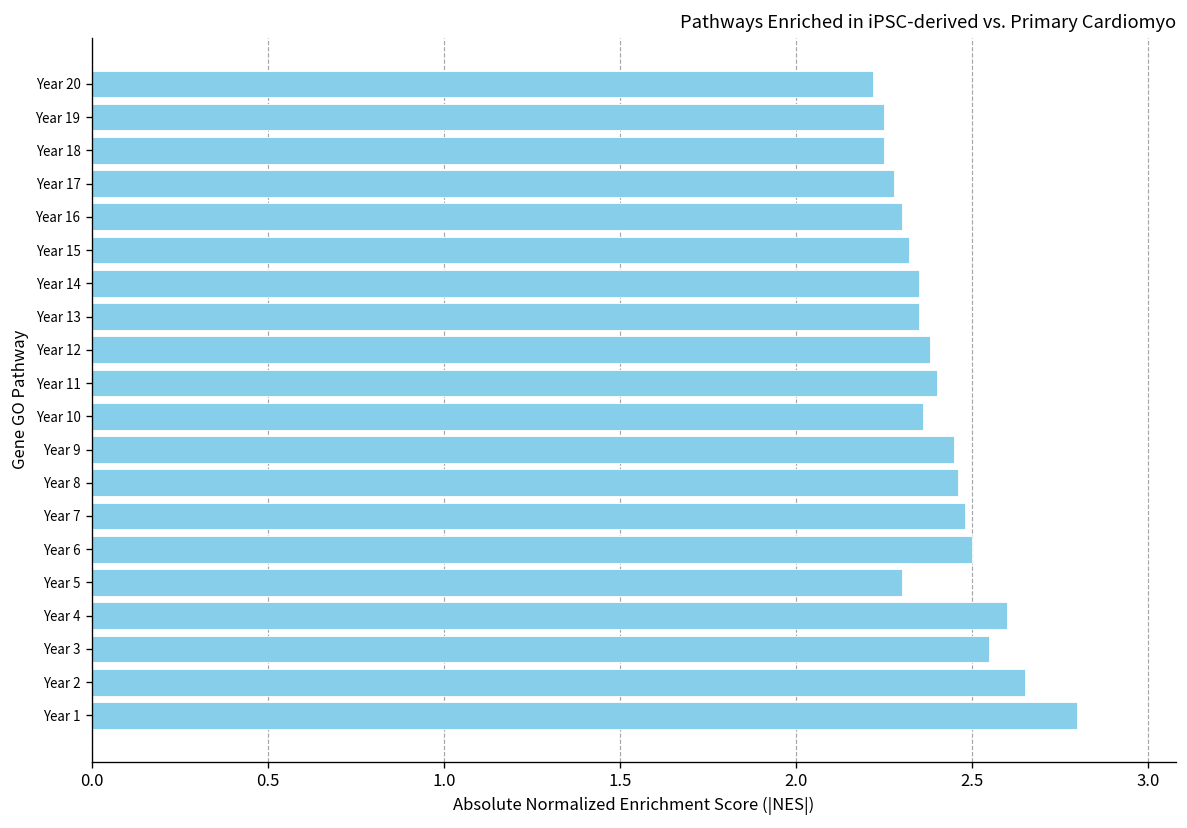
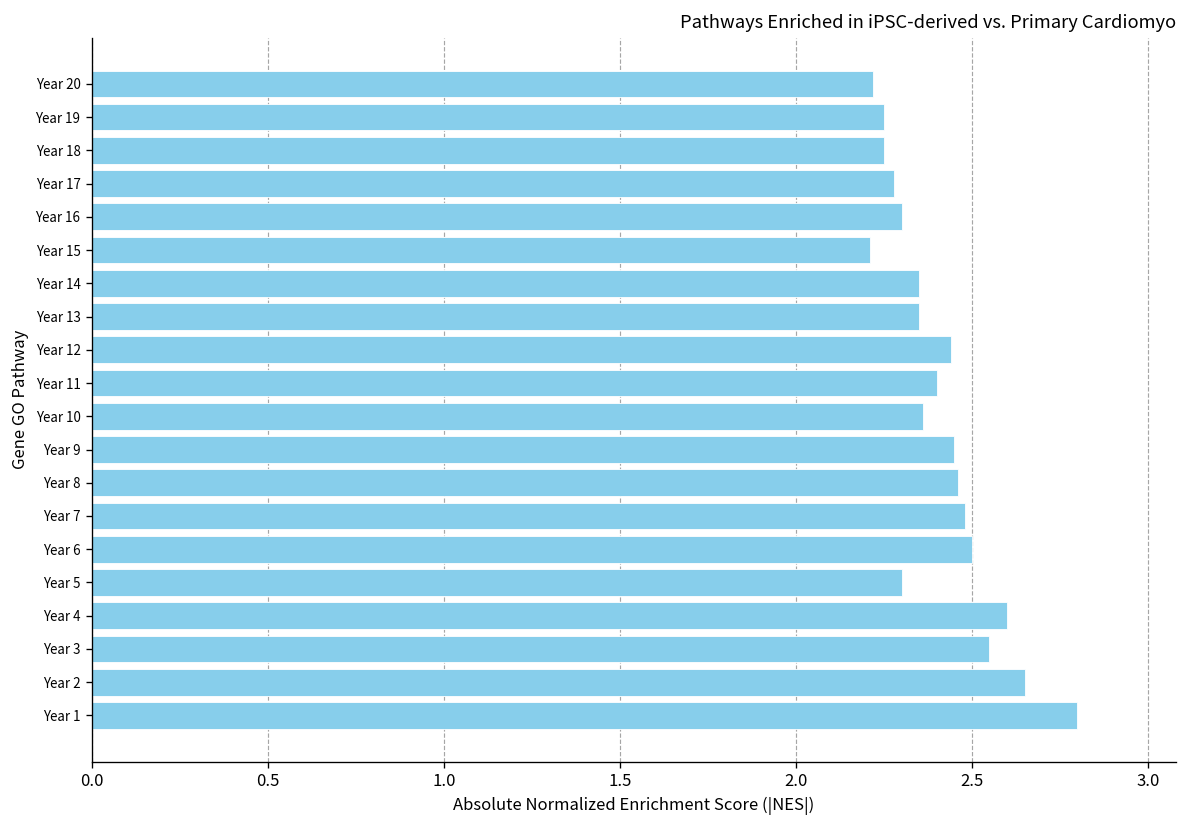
Year 15: 2.32 -> 2.21
Year 12: 2.38 -> 2.44
